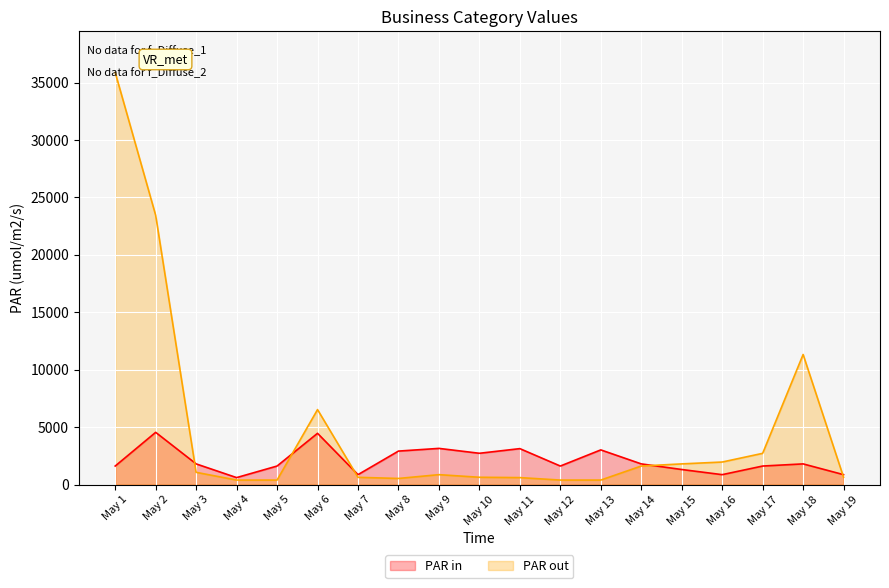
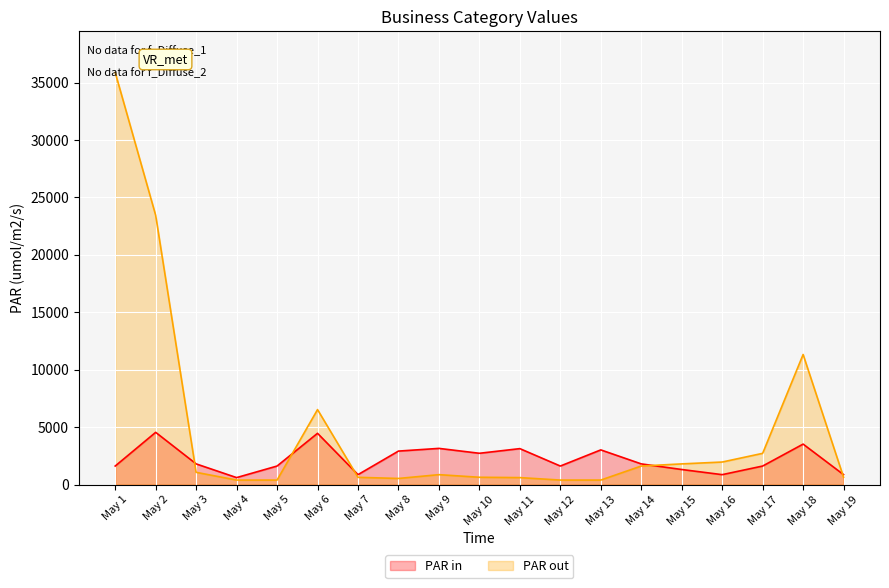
PAR in, May 18: 1800 -> 3500
